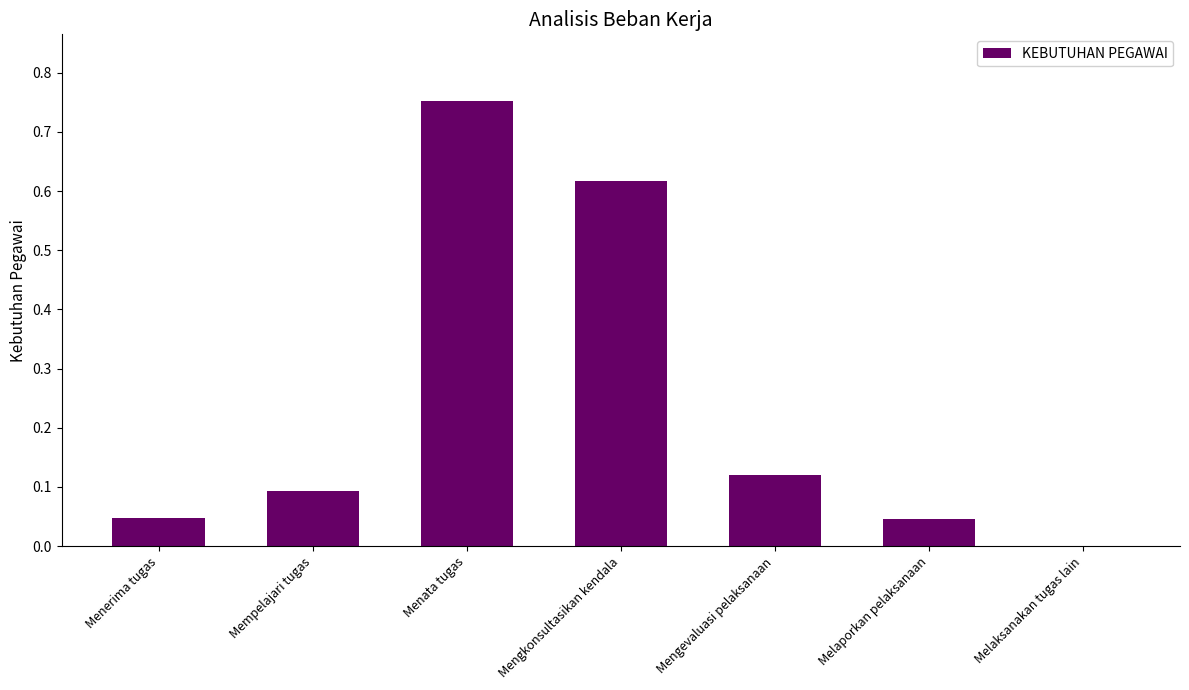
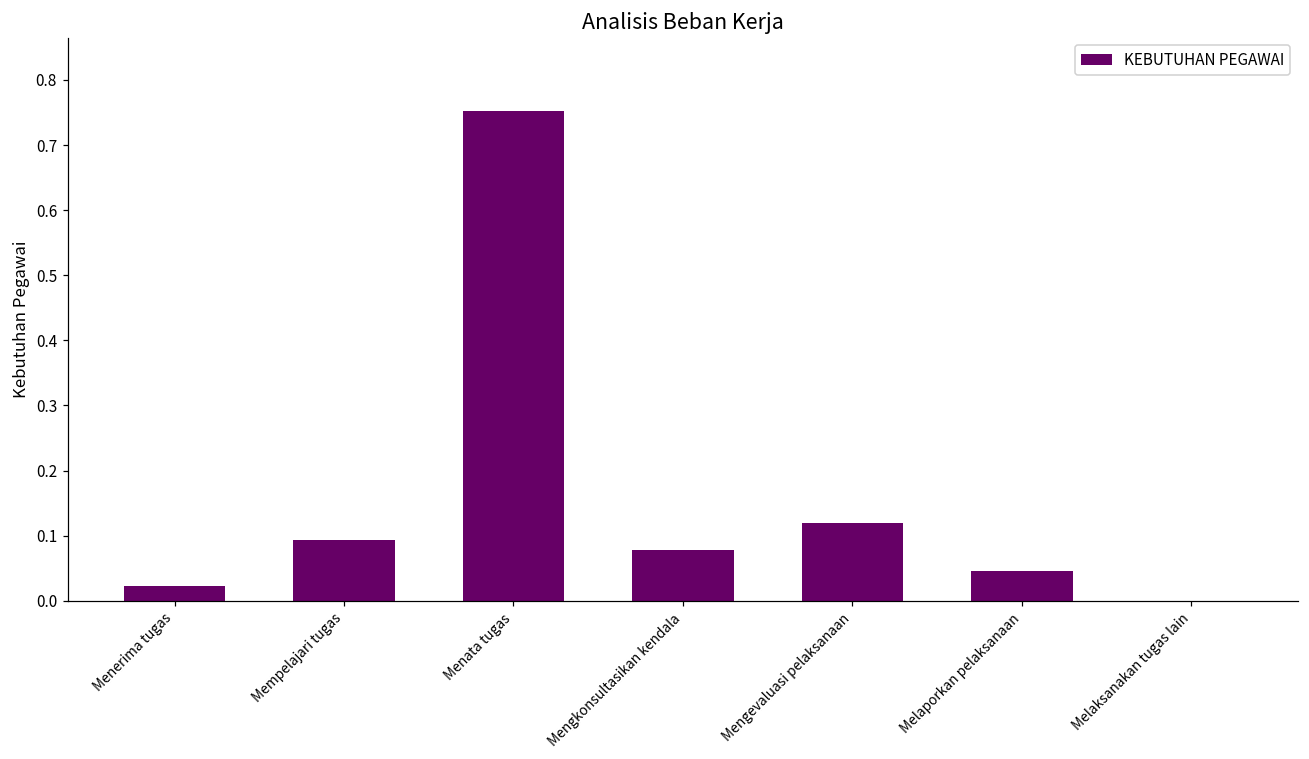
Menerima tugas: 0.05 -> 0.02
Mengkonsultasikan kendala: 0.62 -> 0.08
